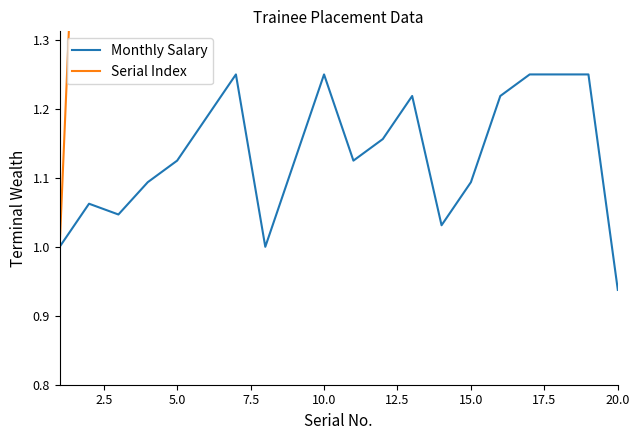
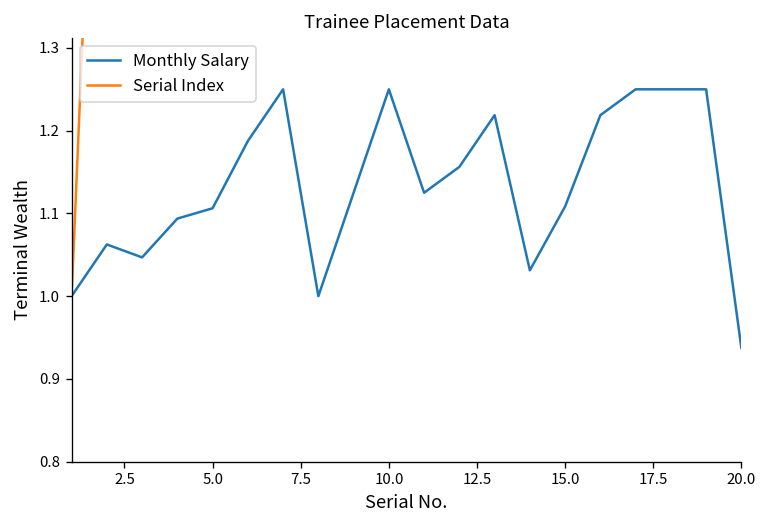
Monthly Salary, 5.0: 1.13 -> 1.11
Monthly Salary, 15.0: 1.09 -> 1.11
